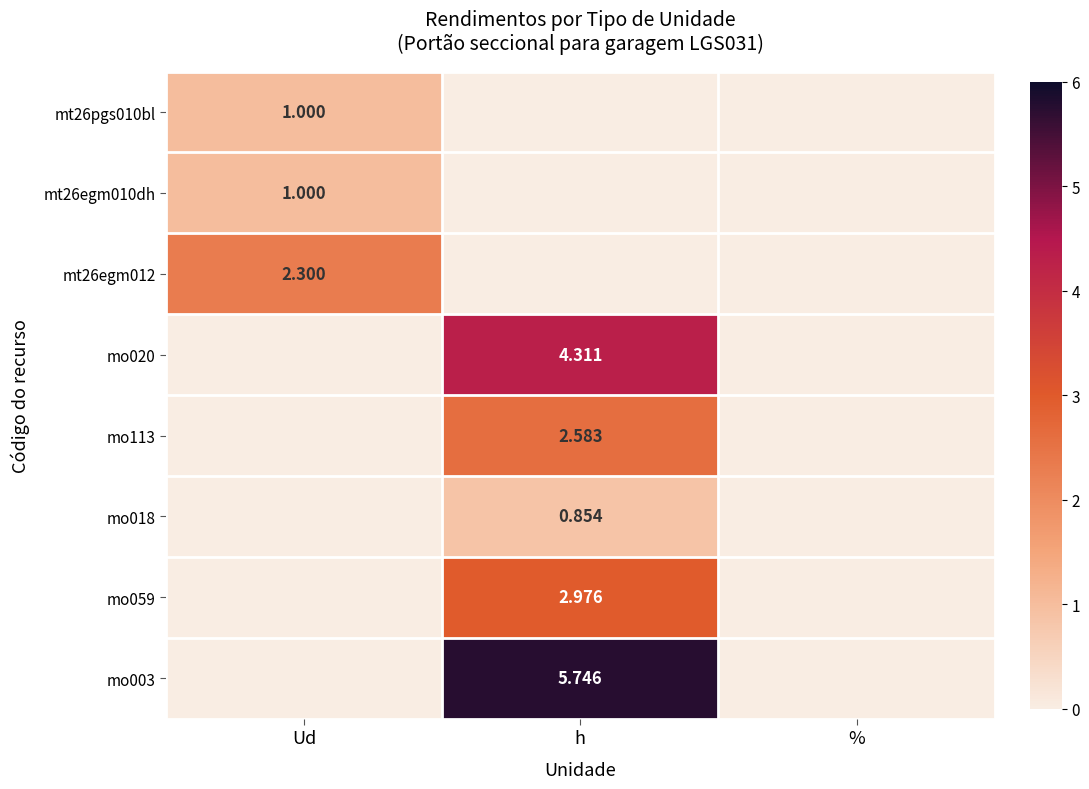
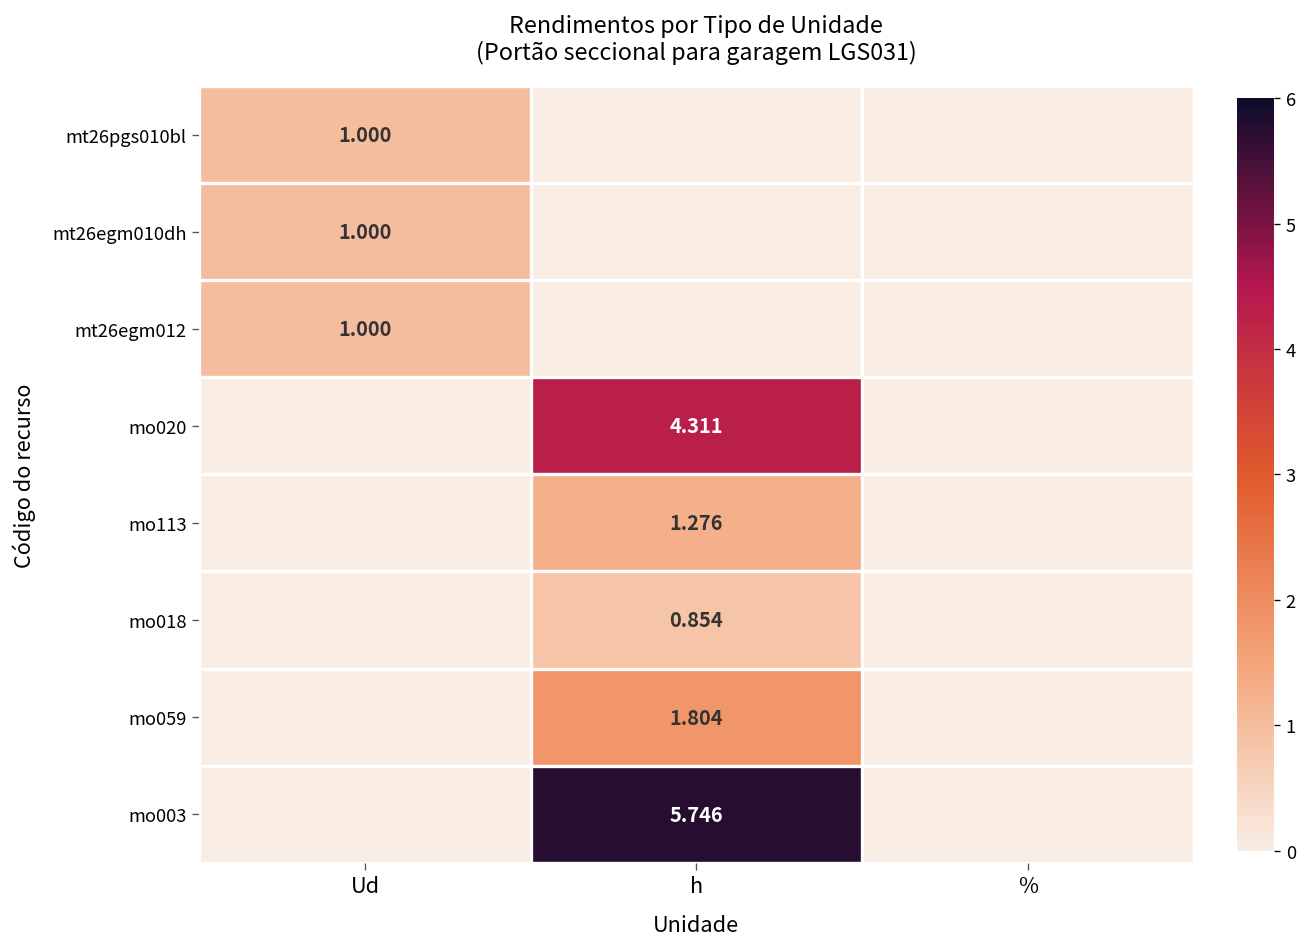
mt26egm012, Ud: 2.300 -> 1.000
mo113, h: 2.583 -> 1.276
mo059, h: 2.976 -> 1.804
